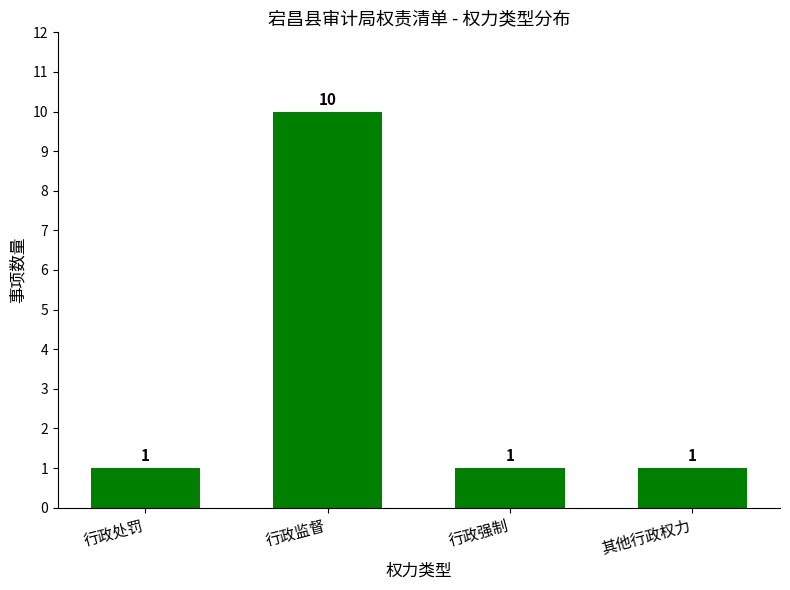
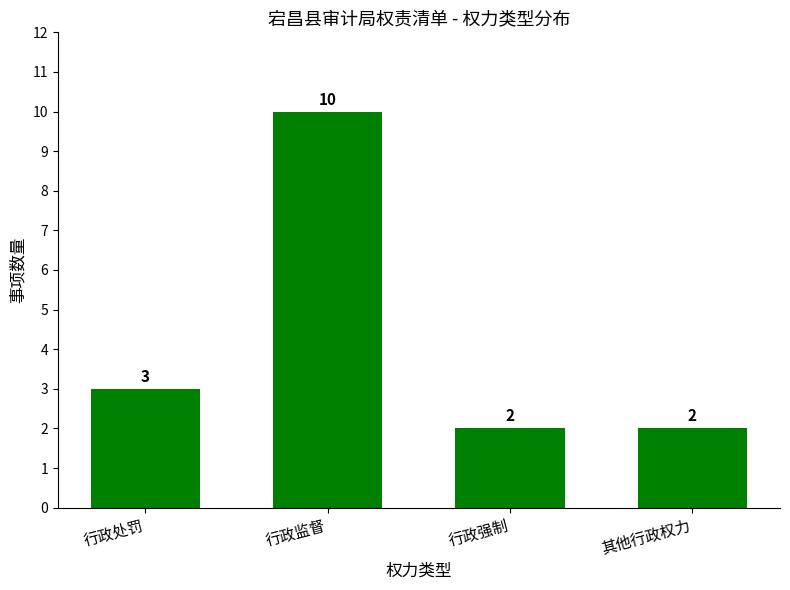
行政处罚: 1 -> 3
行政强制: 1 -> 2
其他行政权力: 1 -> 2
